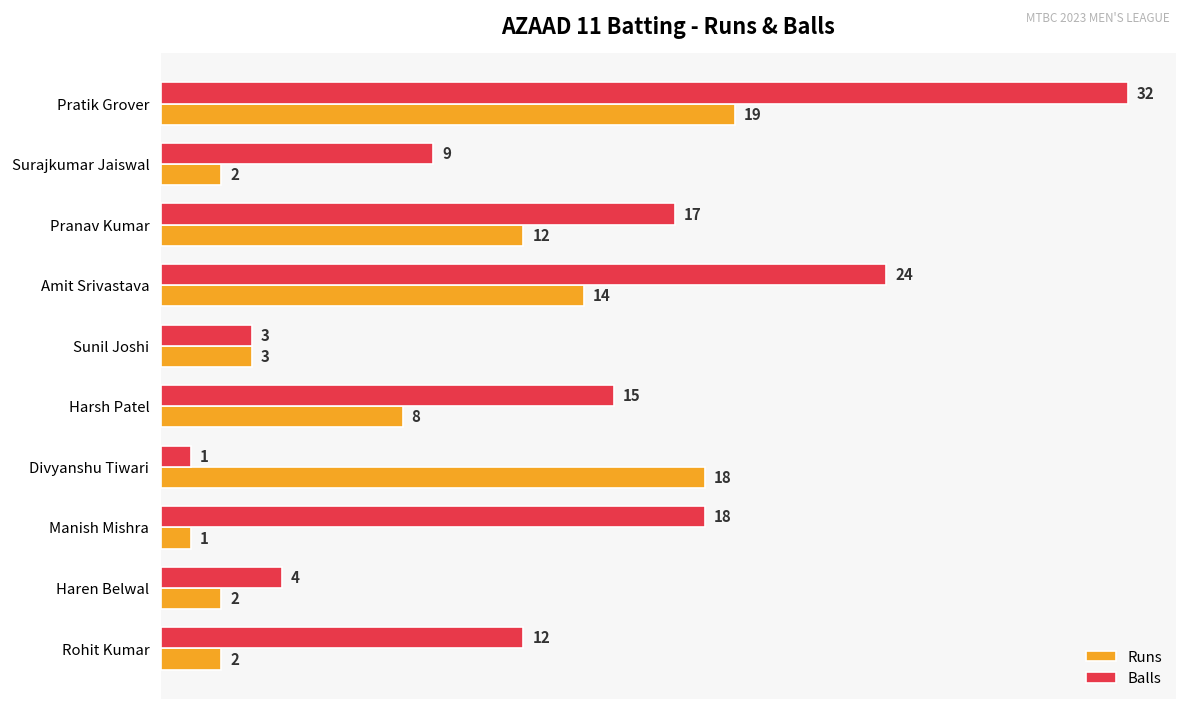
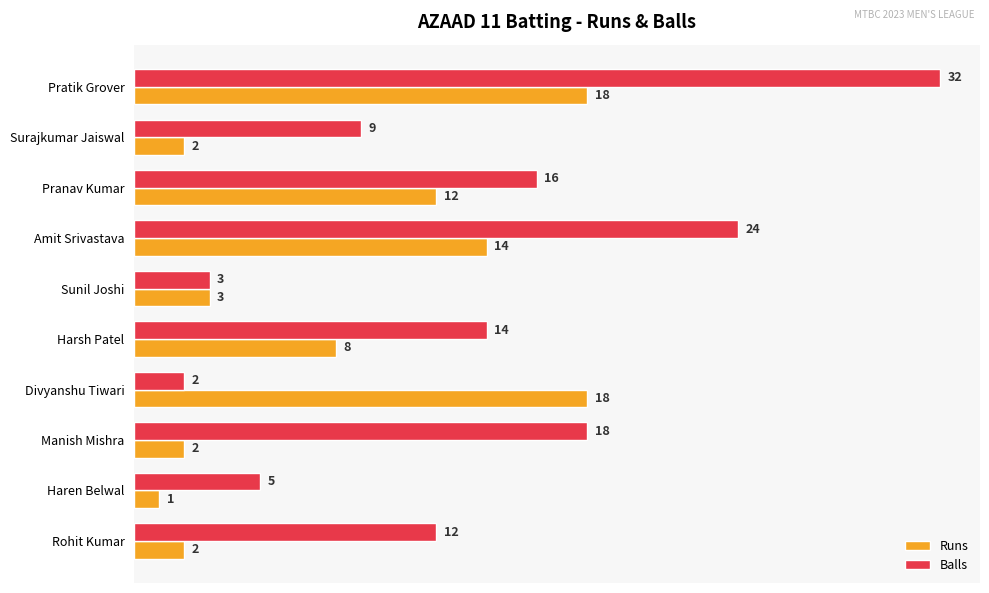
Runs, Pratik Grover: 19 -> 18
Balls, Pranav Kumar: 17 -> 16
Balls, Harsh Patel: 15 -> 14
Balls, Divyanshu Tiwari: 1 -> 2
Runs, Manish Mishra: 1 -> 2
Balls, Haren Belwal: 4 -> 5
Runs, Haren Belwal: 2 -> 1
